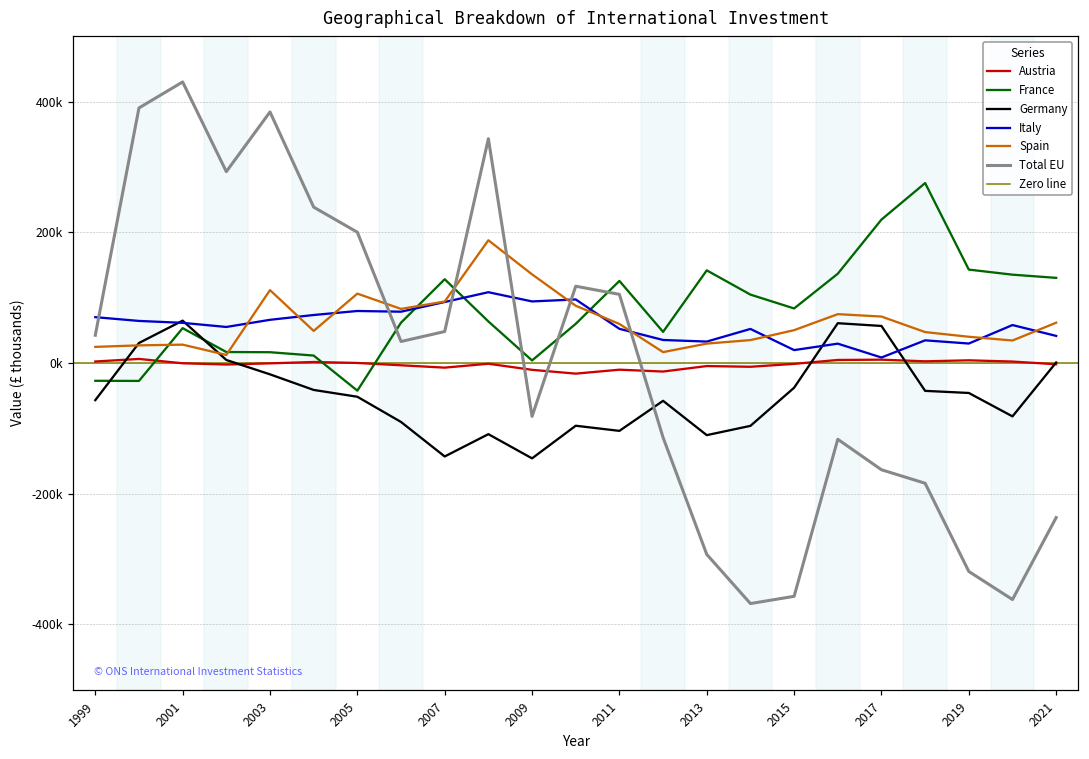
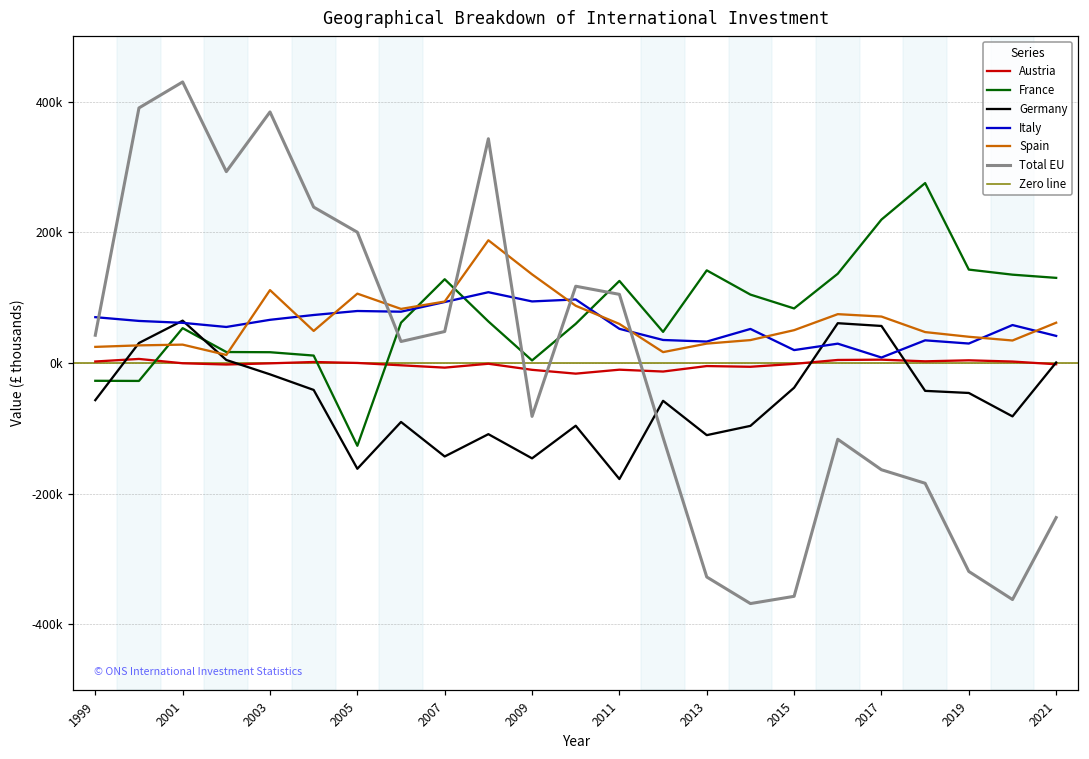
France, 2005: -40000 -> -130000
Germany, 2005: -50000 -> -160000
Germany, 2011: -100000 -> -180000
Total EU, 2013: -290000 -> -330000
